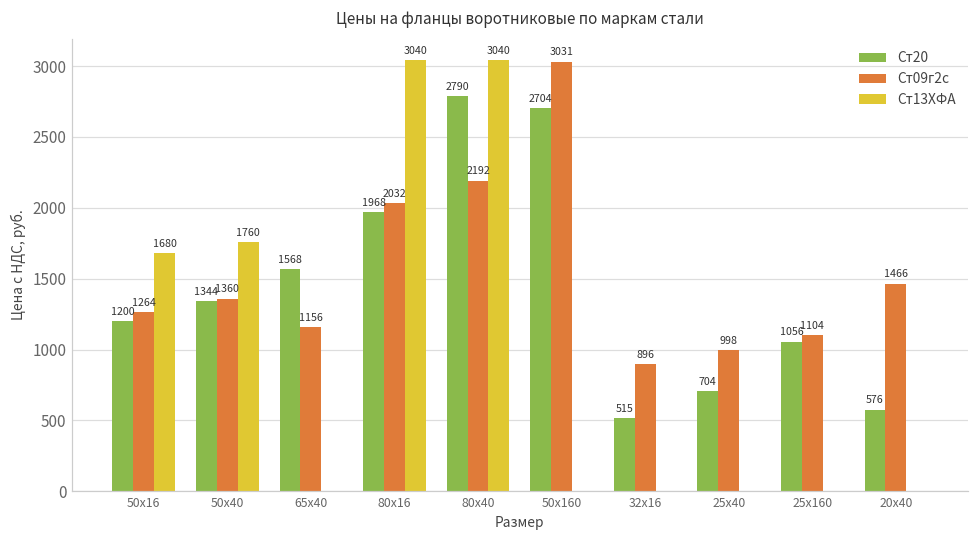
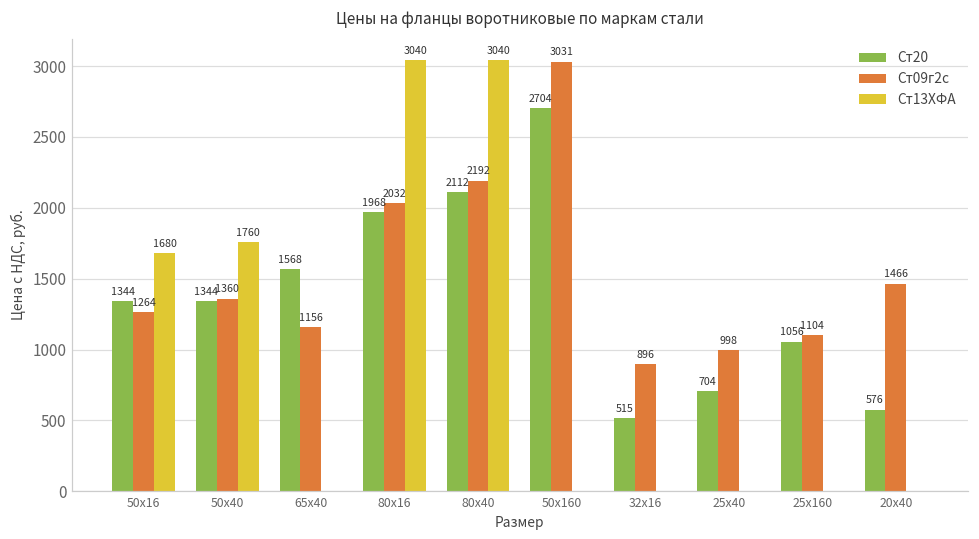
Ст20, 50х16: 1200 -> 1344
Ст20, 80х40: 2790 -> 2112
